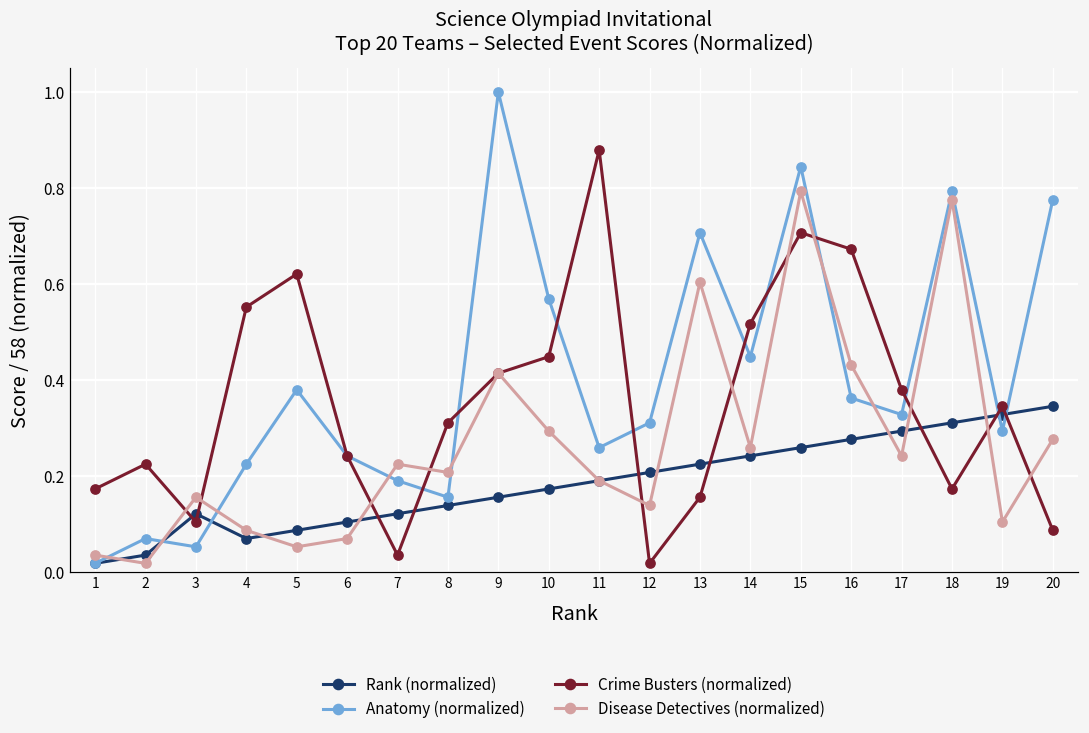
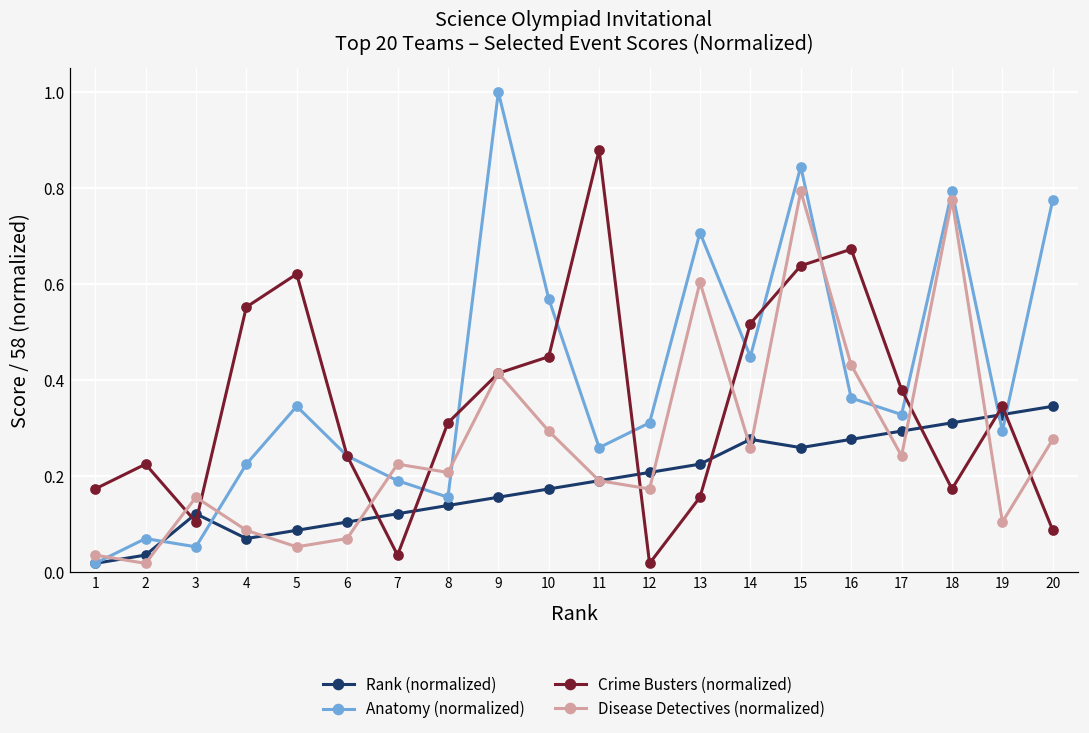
Anatomy (normalized), 5: 0.38 -> 0.34
Disease Detectives (normalized), 12: 0.14 -> 0.17
Rank (normalized), 14: 0.24 -> 0.28
Crime Busters (normalized), 15: 0.71 -> 0.64
